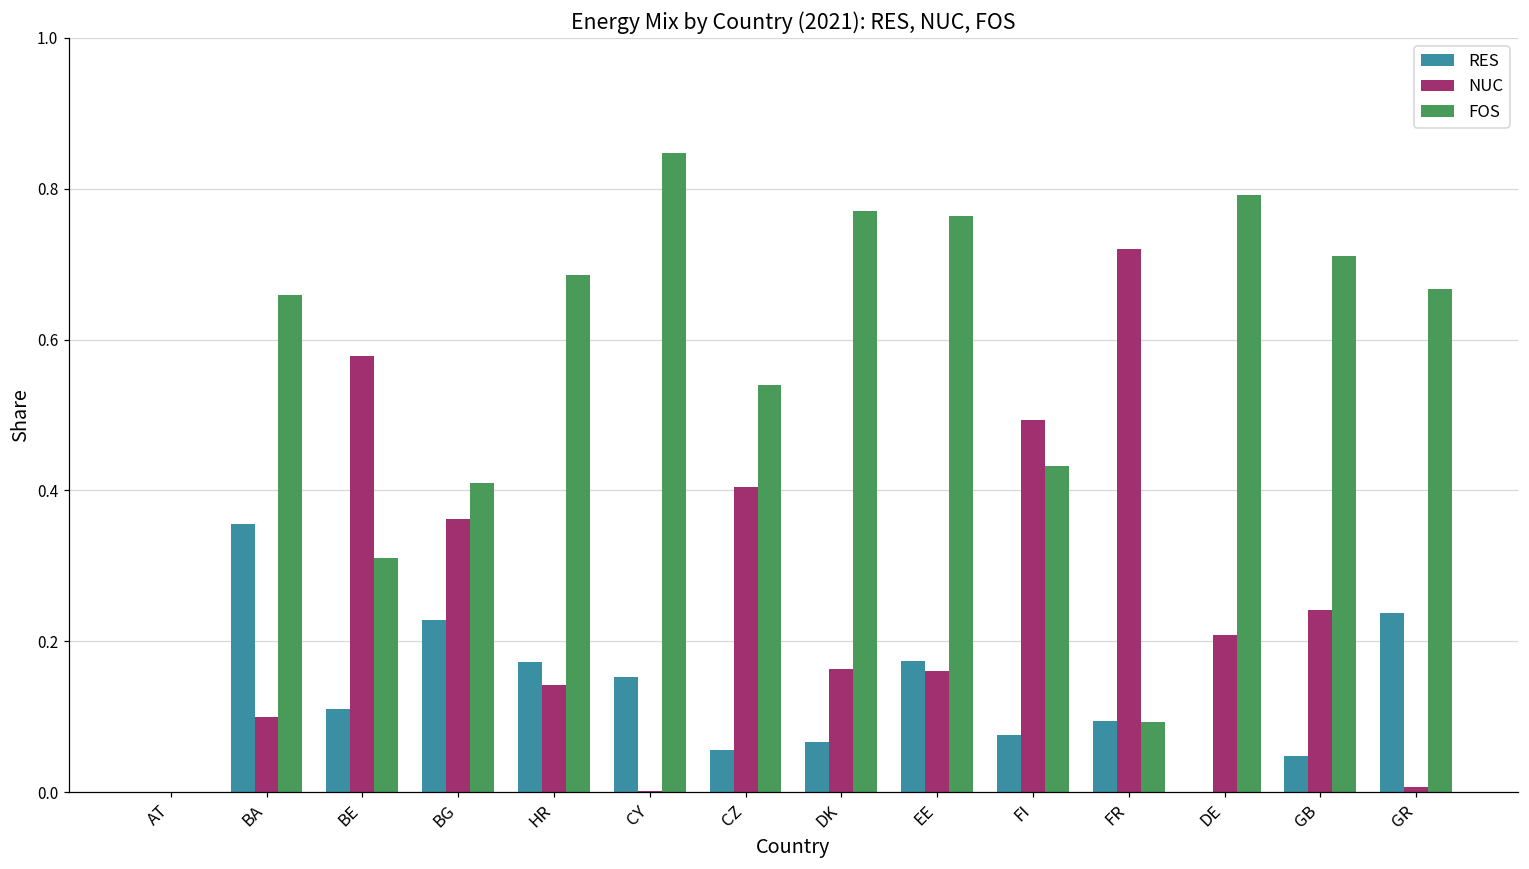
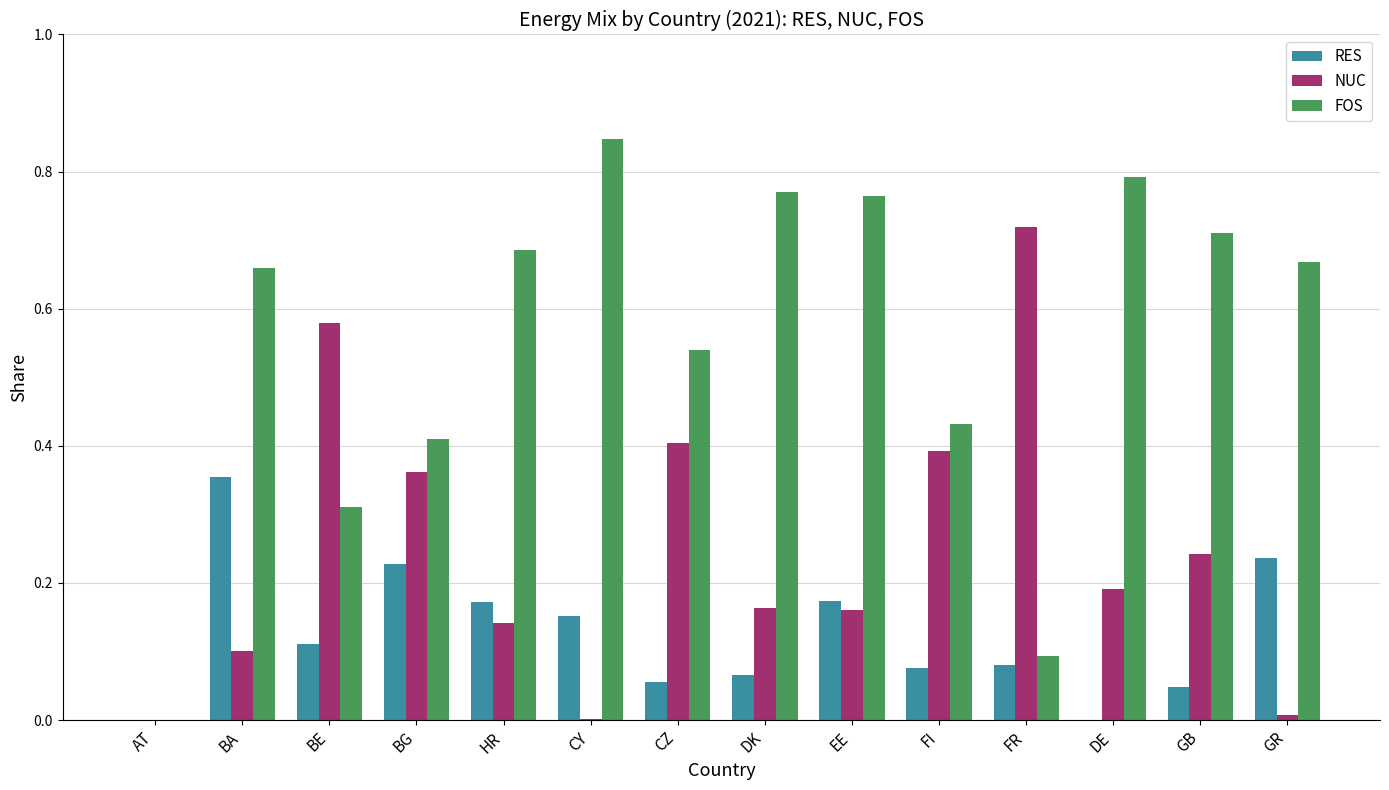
NUC, FI: 0.49 -> 0.39
RES, FR: 0.09 -> 0.08
NUC, DE: 0.21 -> 0.19
